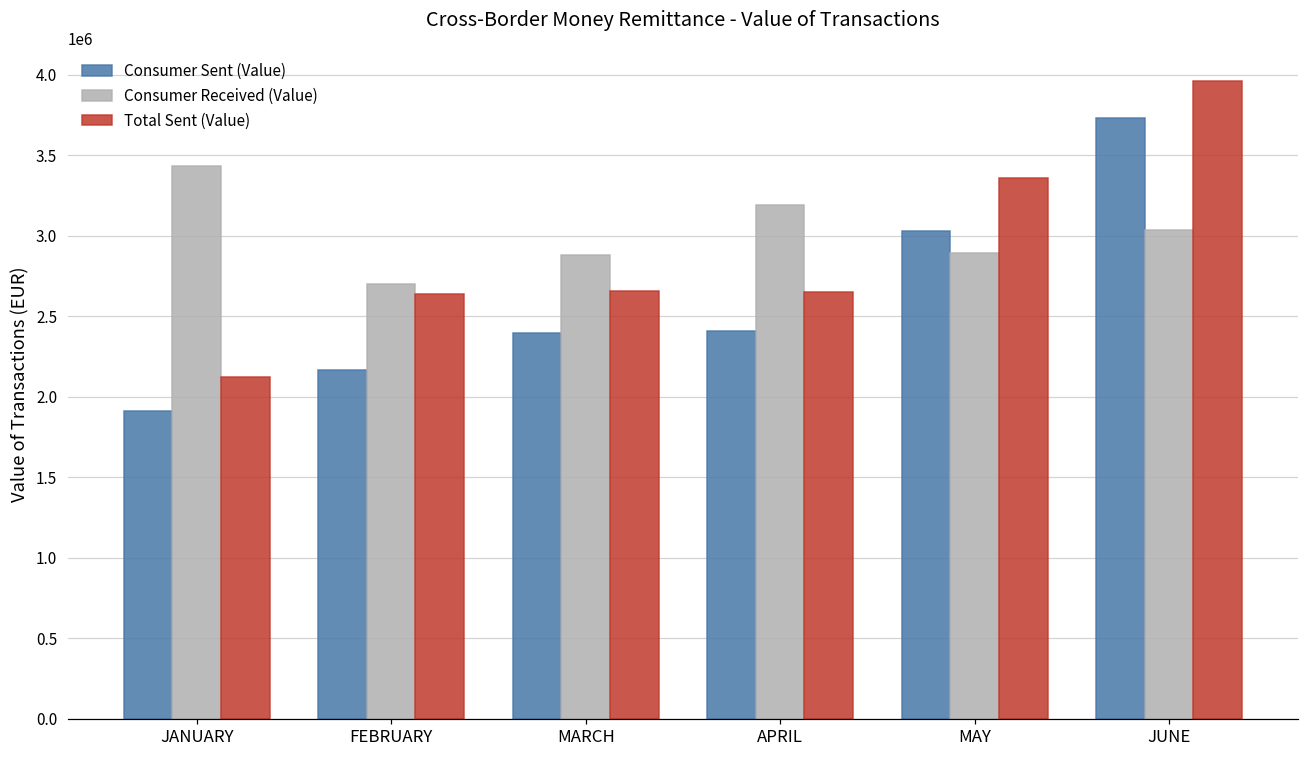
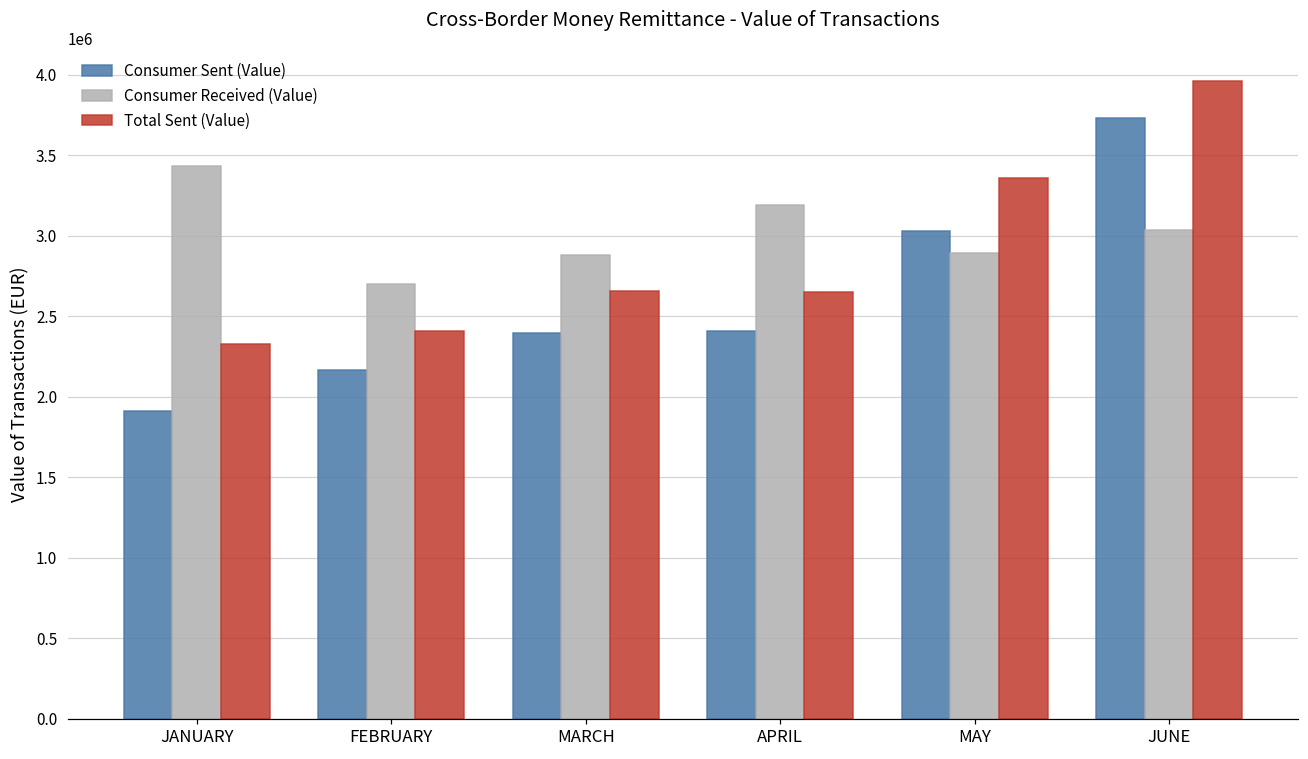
Total Sent (Value), JANUARY: 2120000 -> 2330000
Total Sent (Value), FEBRUARY: 2640000 -> 2410000
